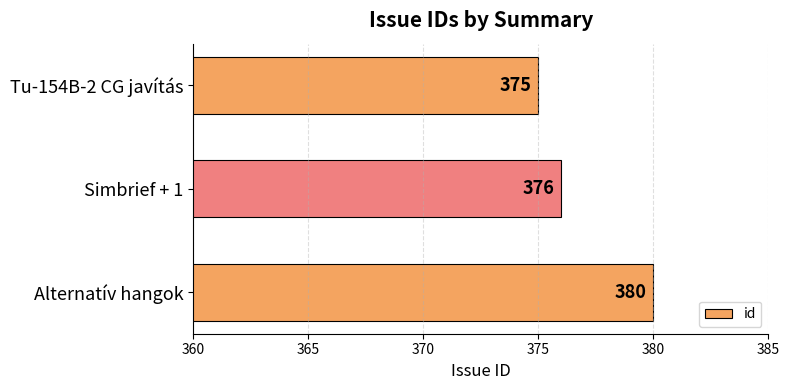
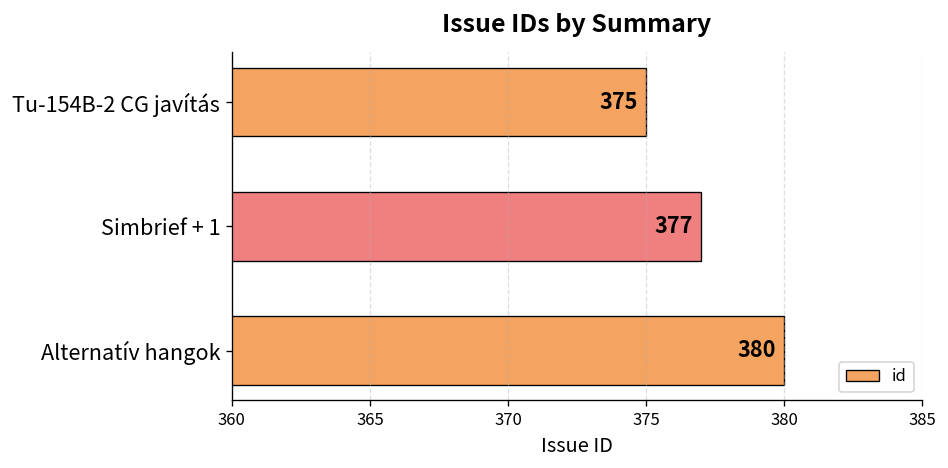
Simbrief + 1: 376 -> 377
